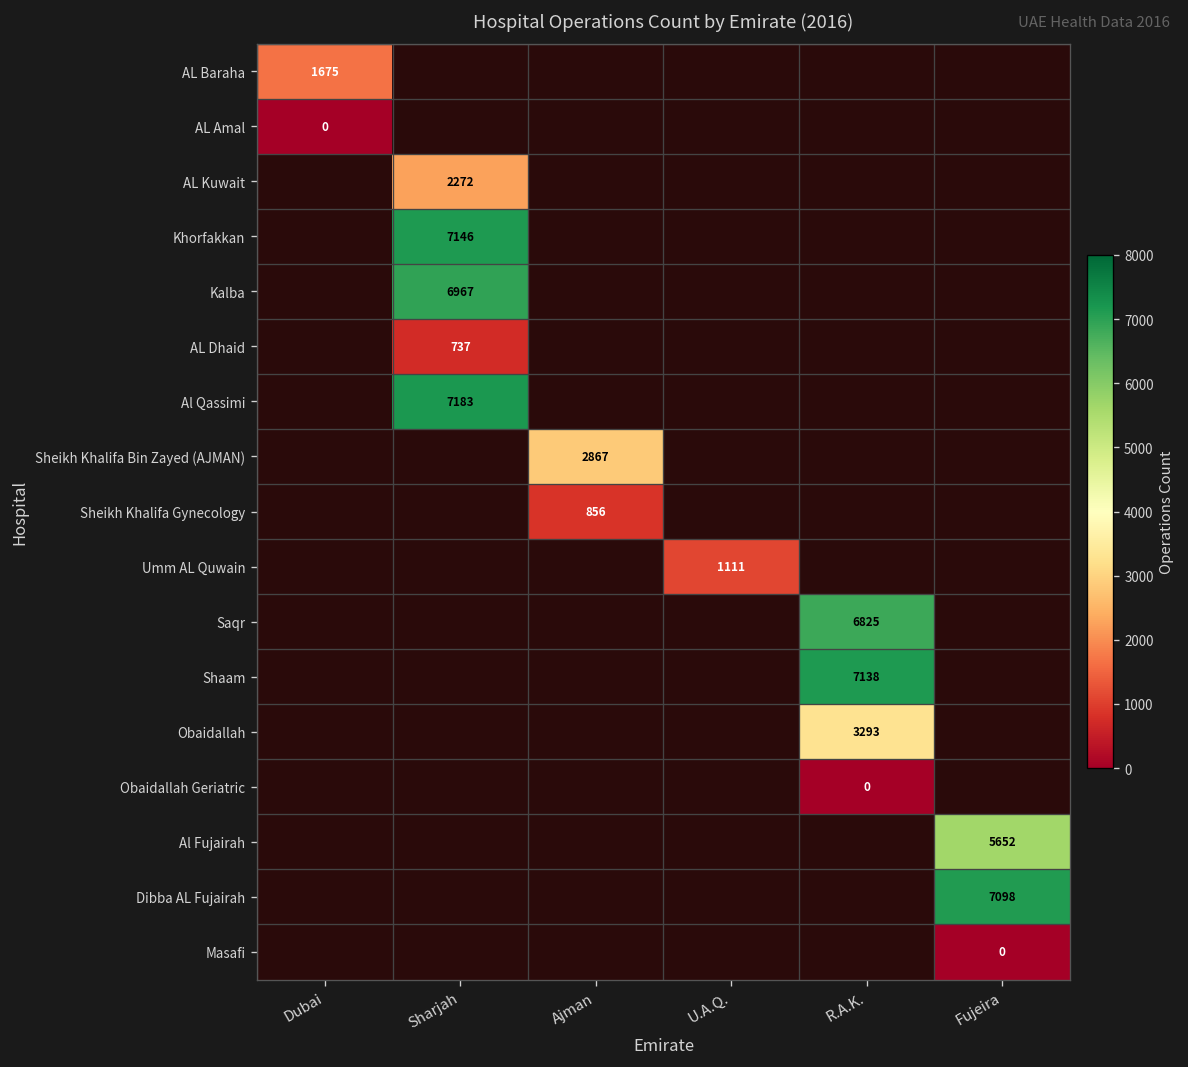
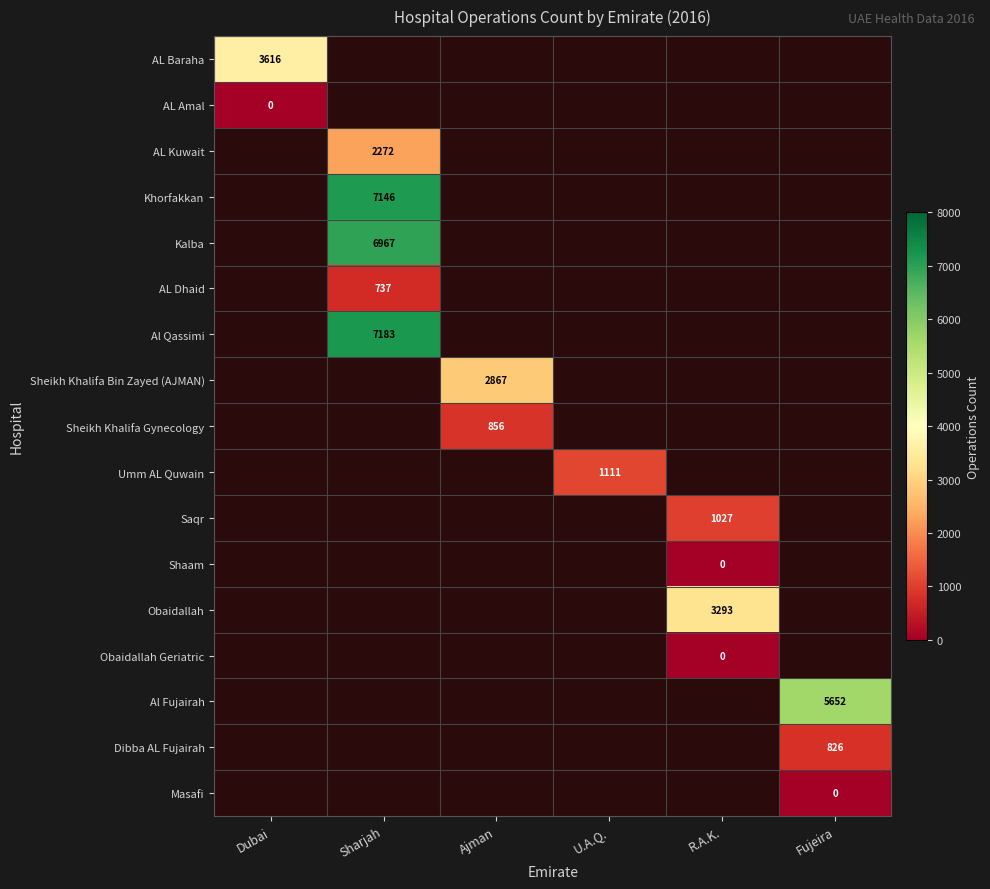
AL Baraha, Dubai: 1675 -> 3616
Saqr, R.A.K.: 6825 -> 1027
Shaam, R.A.K.: 7138 -> 0
Dibba AL Fujairah, Fujeira: 7098 -> 826
